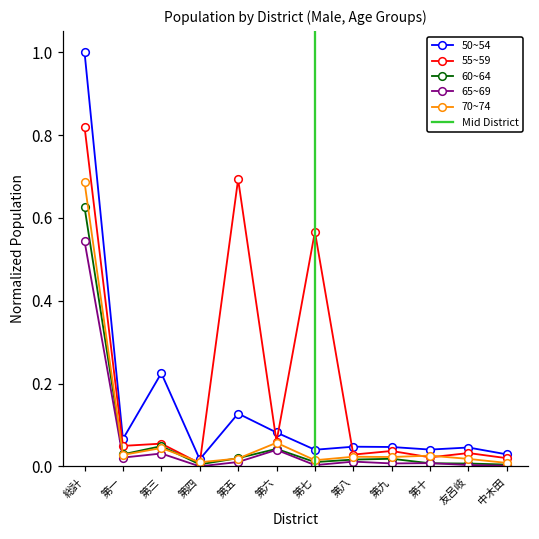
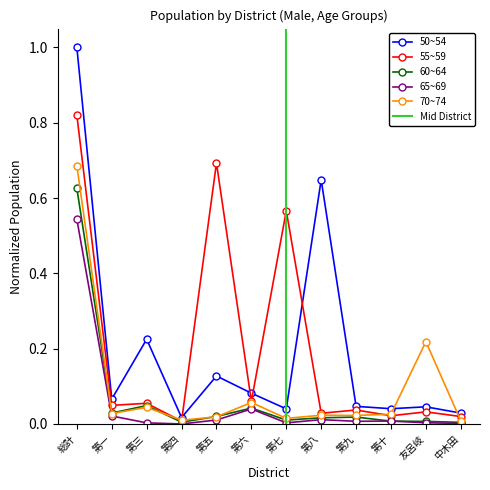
65~69, 第三: 0.03 -> 0.00
50~54, 第八: 0.05 -> 0.65
70~74, 友呂岐: 0.02 -> 0.22
